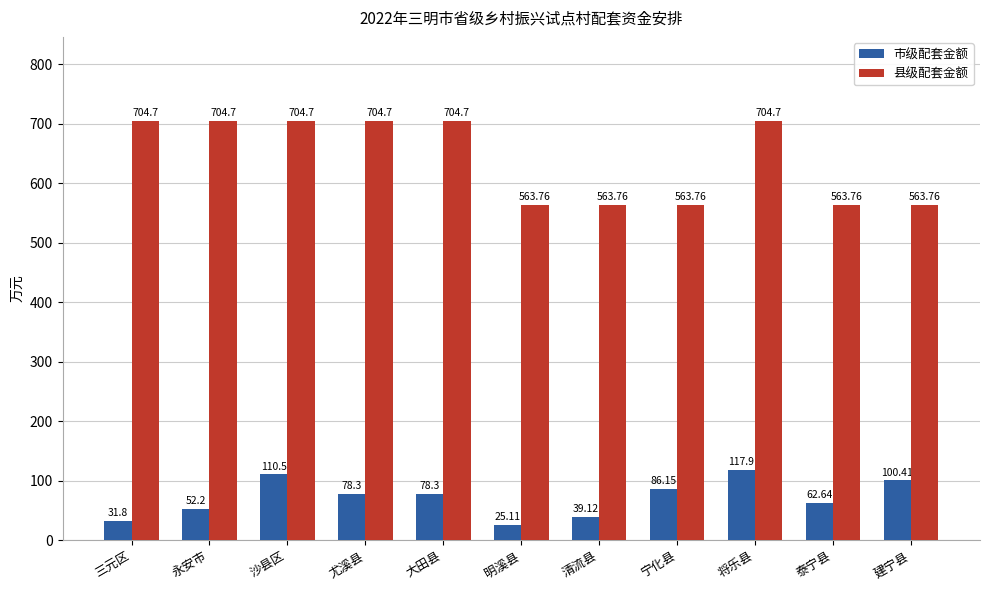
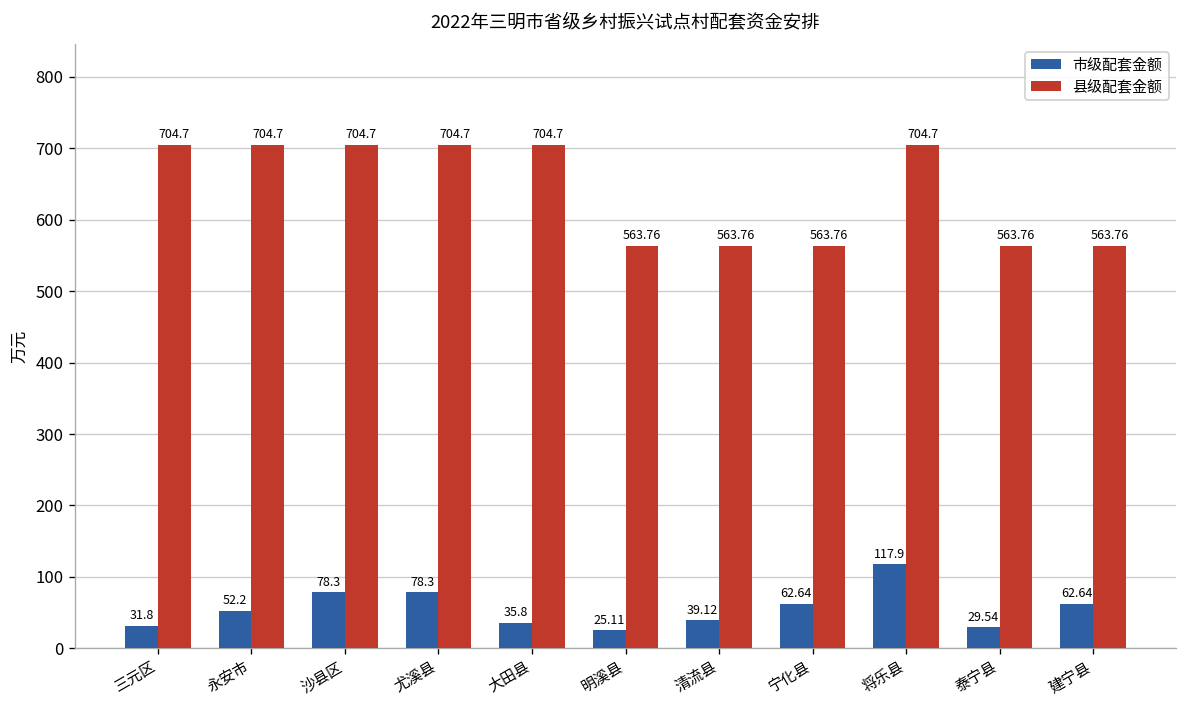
市级配套金额, 沙县区: 110.5 -> 78.3
市级配套金额, 大田县: 78.3 -> 35.8
市级配套金额, 宁化县: 86.15 -> 62.64
市级配套金额, 泰宁县: 62.64 -> 29.54
市级配套金额, 建宁县: 100.41 -> 62.64
